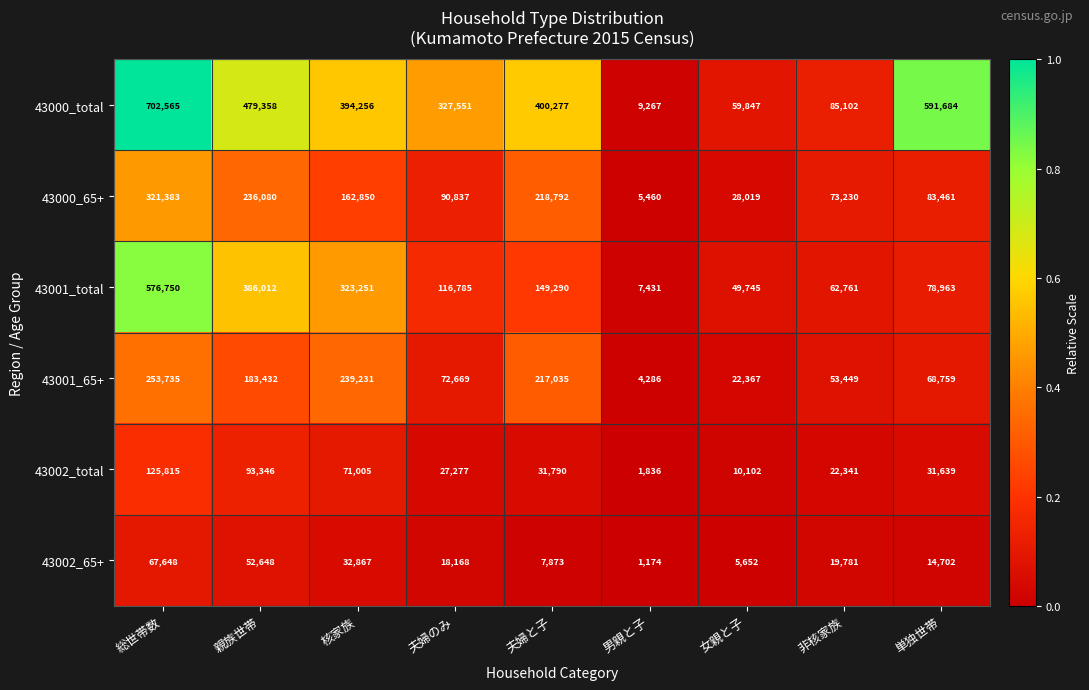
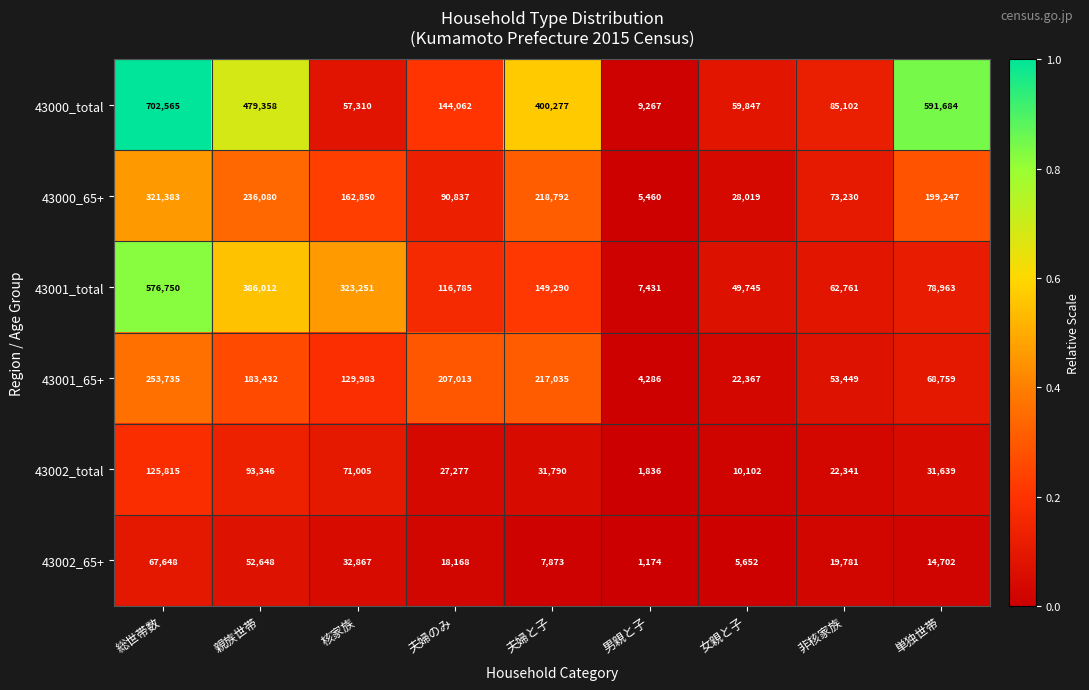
43000_total, 核家族: 394,256 -> 57,310
43000_total, 夫婦のみ: 327,551 -> 144,062
43000_65+, 単独世帯: 83,461 -> 199,247
43001_65+, 核家族: 239,231 -> 129,983
43001_65+, 夫婦のみ: 72,669 -> 207,013
